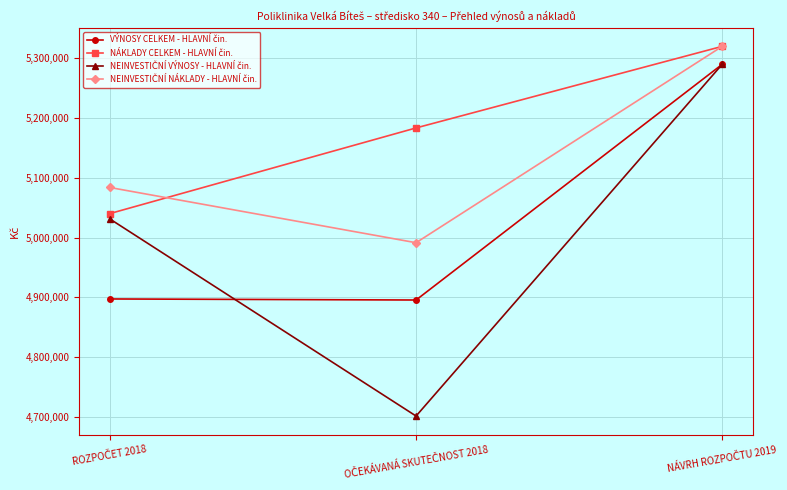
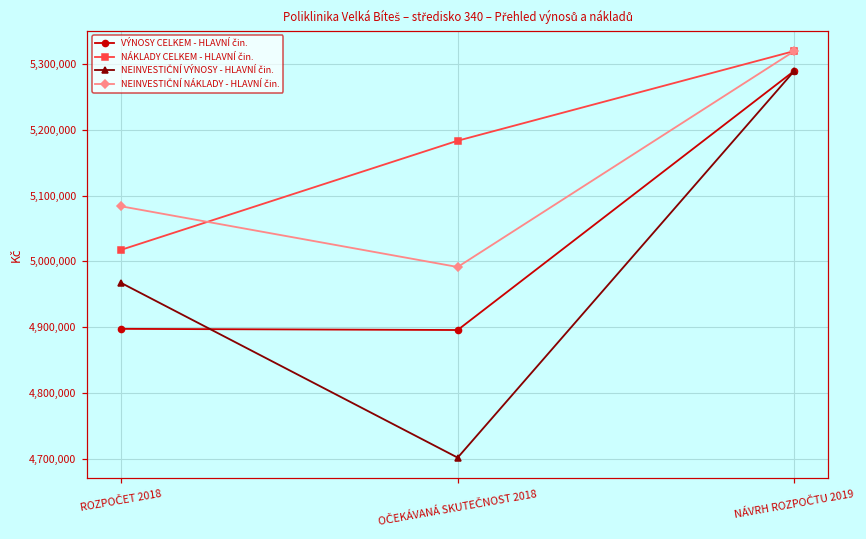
NÁKLADY CELKEM - HLAVNÍ čin., ROZPOČET 2018: 5,040,000 -> 5,020,000
NEINVESTIČNÍ VÝNOSY - HLAVNÍ čin., ROZPOČET 2018: 5,030,000 -> 4,970,000
